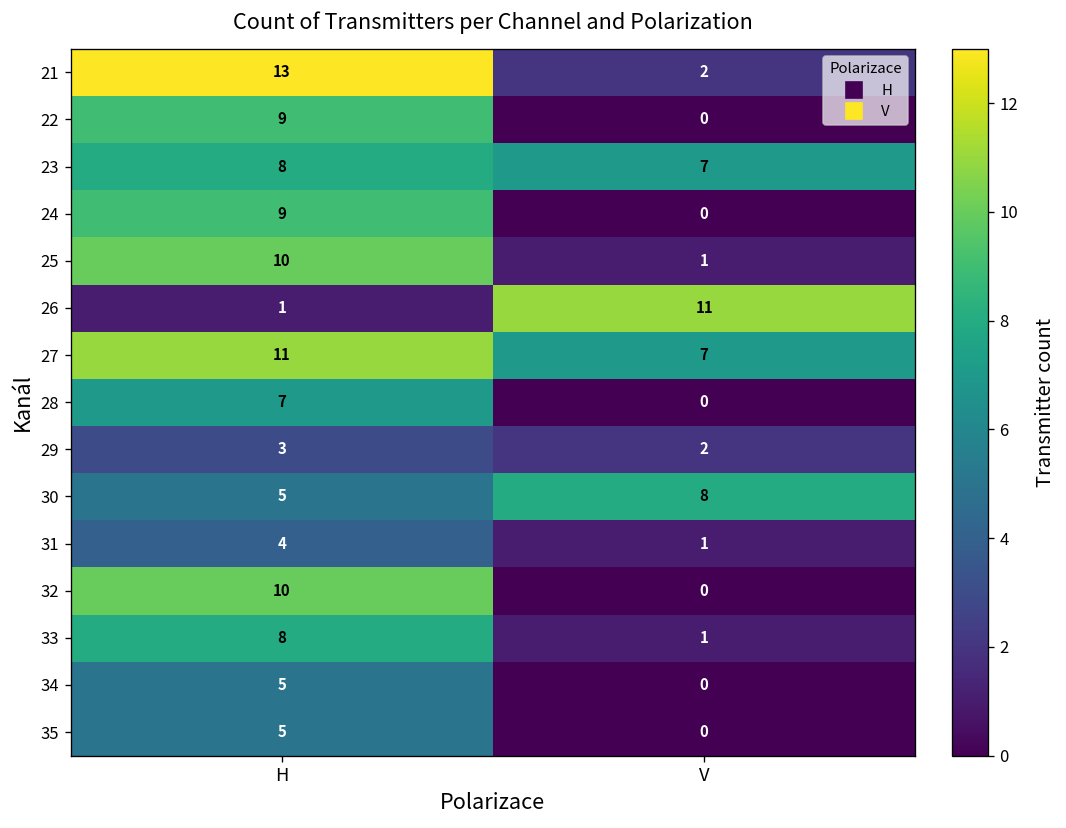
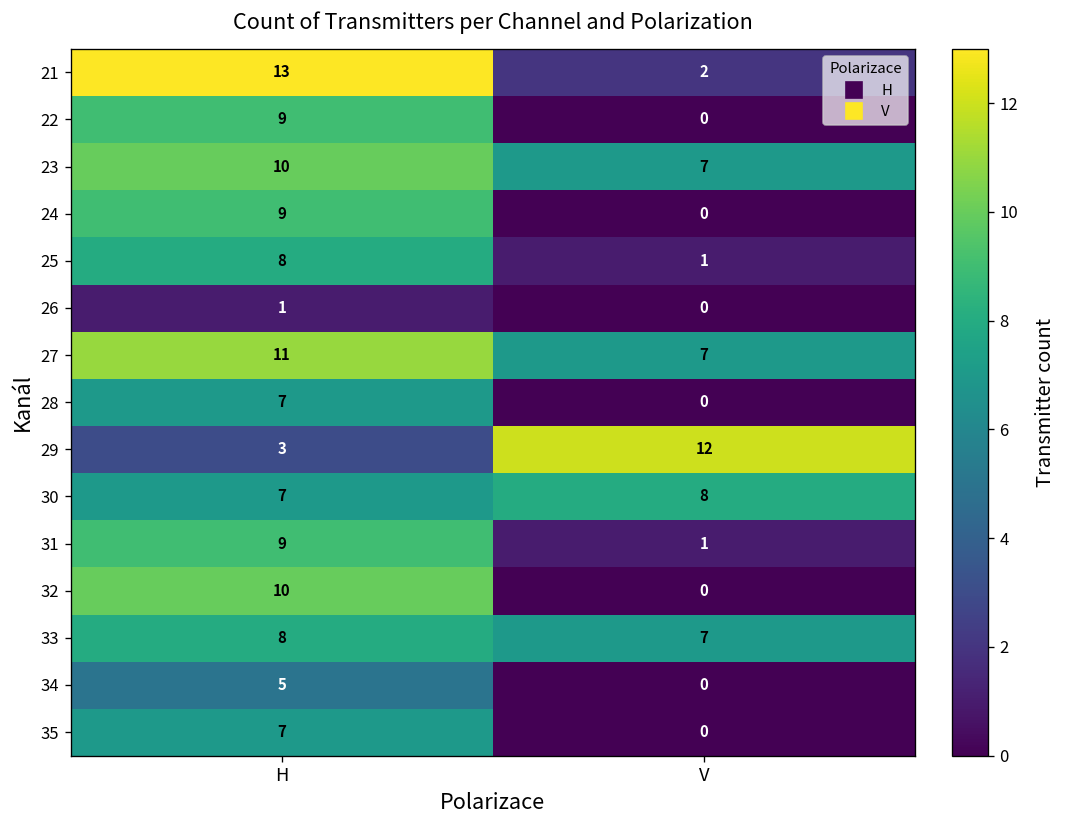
23, H: 8 -> 10
25, H: 10 -> 8
26, V: 11 -> 0
29, V: 2 -> 12
30, H: 5 -> 7
31, H: 4 -> 9
33, V: 1 -> 7
35, H: 5 -> 7
